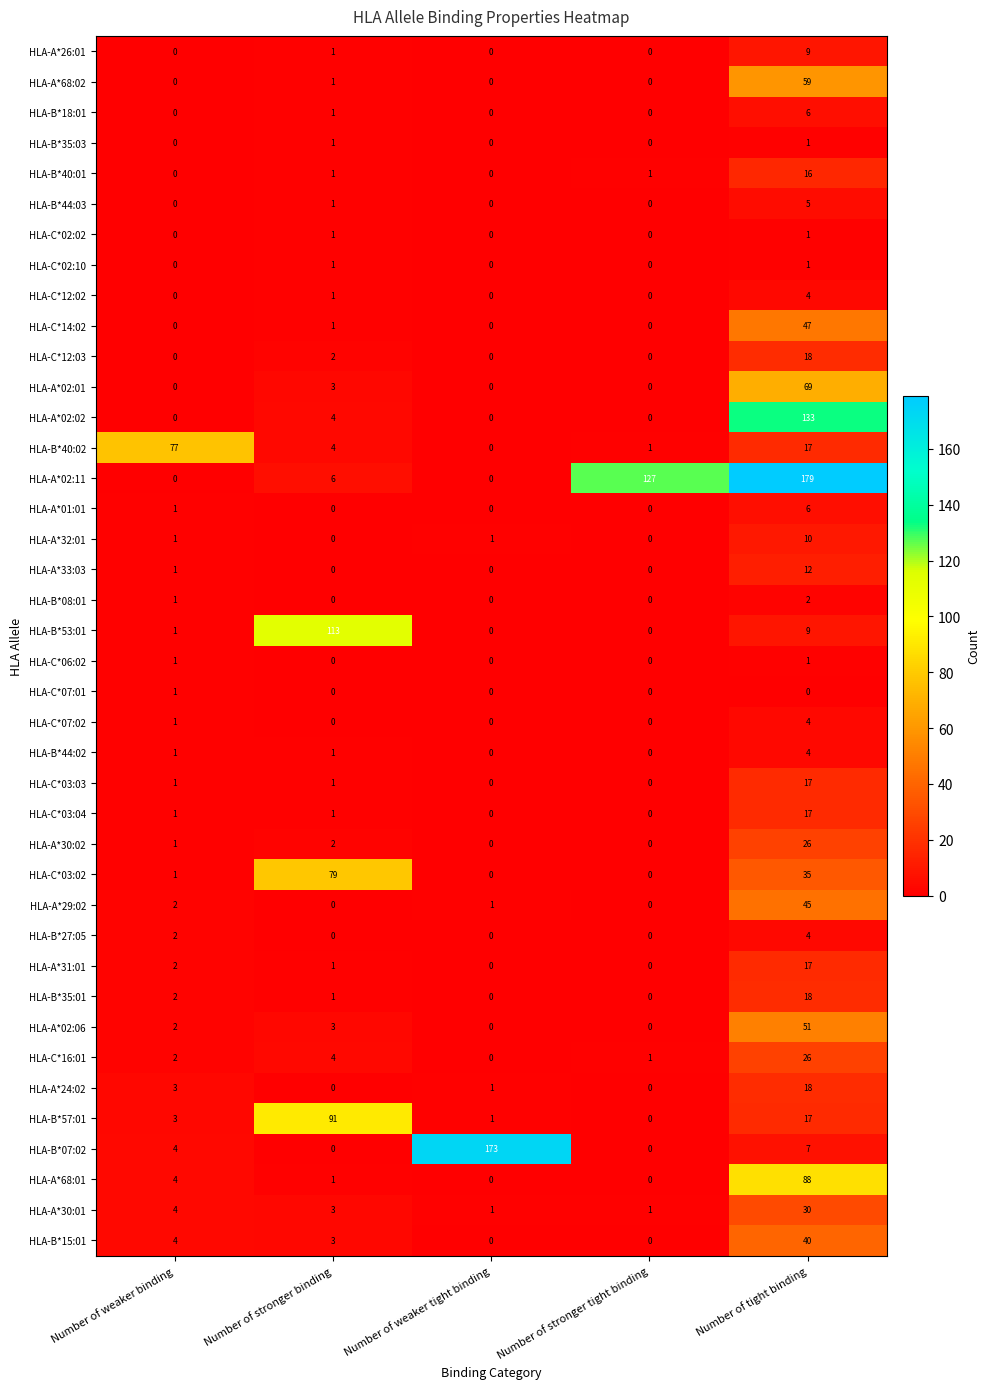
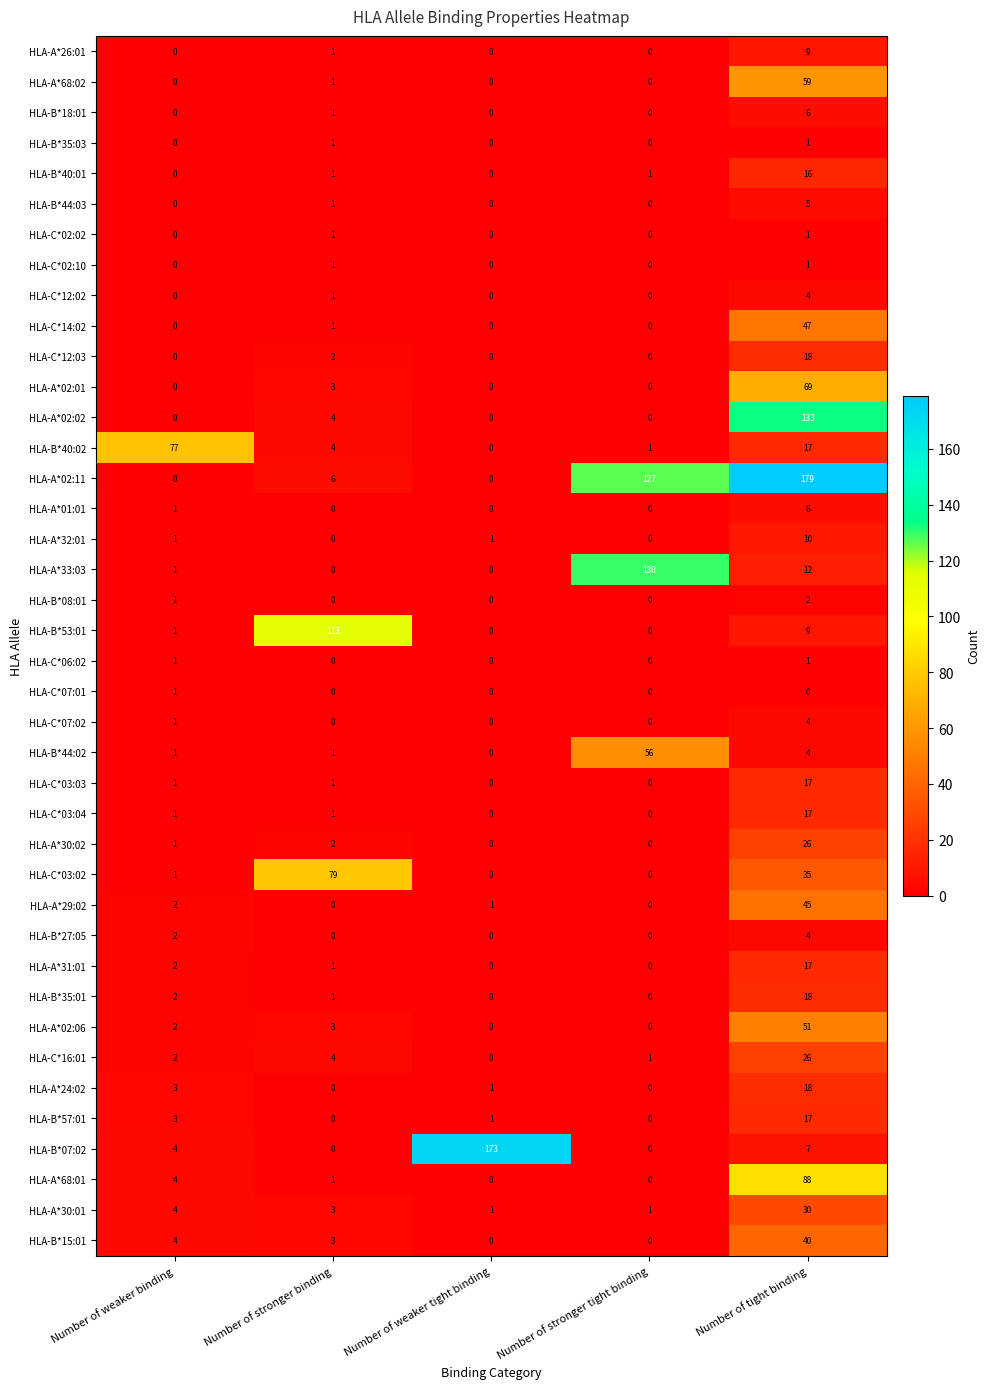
HLA-A*33:03, Number of stronger tight binding: 0 -> 130
HLA-B*44:02, Number of stronger tight binding: 0 -> 56
HLA-B*57:01, Number of stronger binding: 91 -> 0
